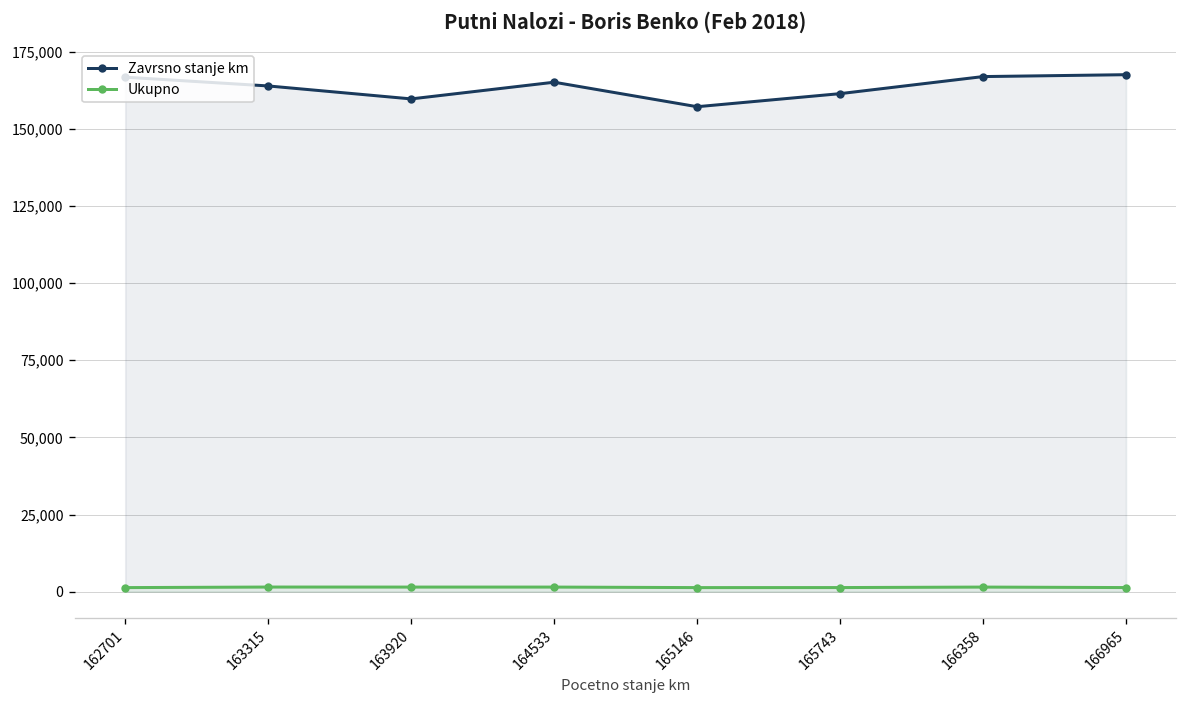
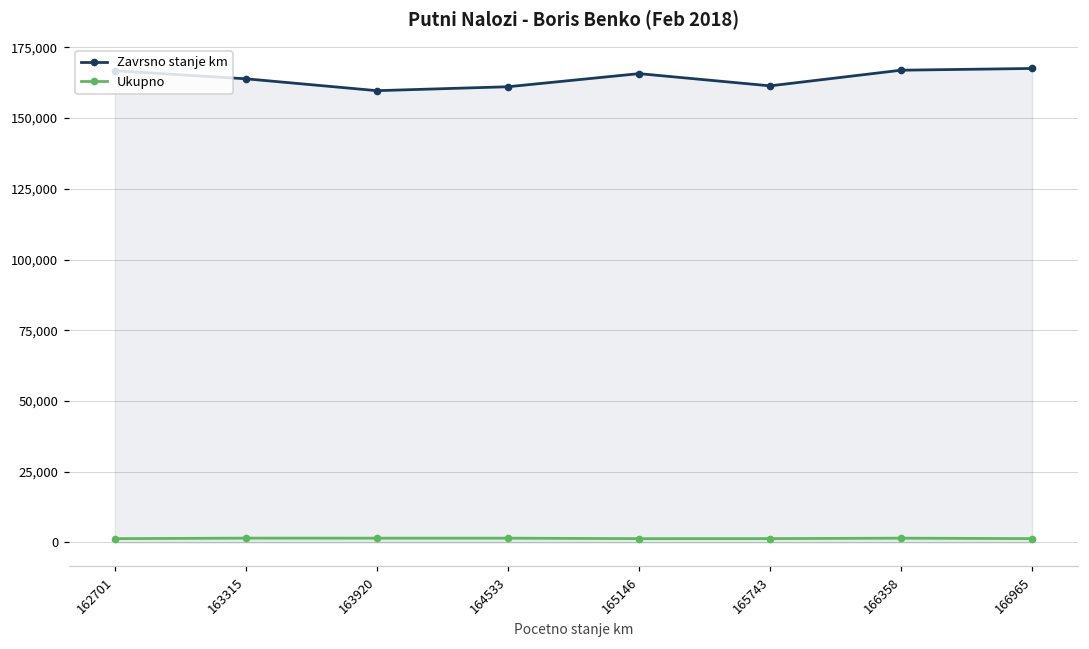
Zavrsno stanje km, 164533: 165,000 -> 161,000
Zavrsno stanje km, 165146: 157,000 -> 166,000
